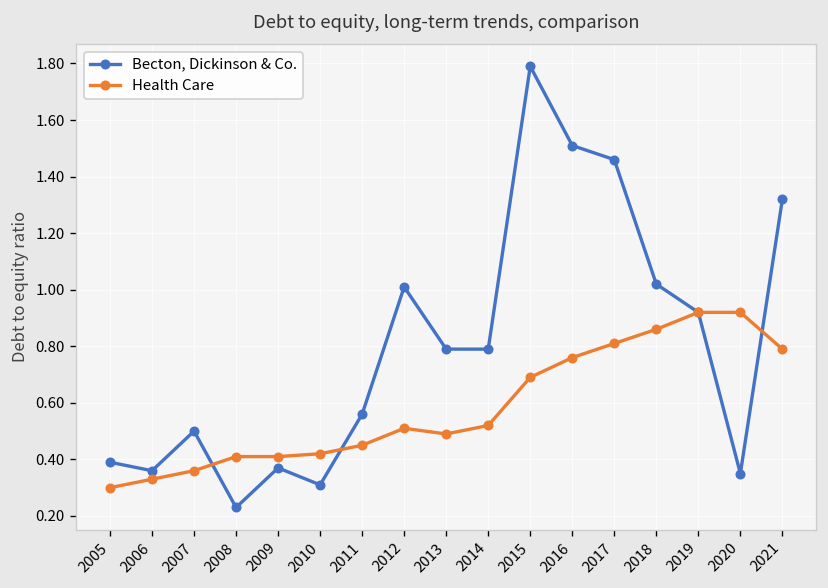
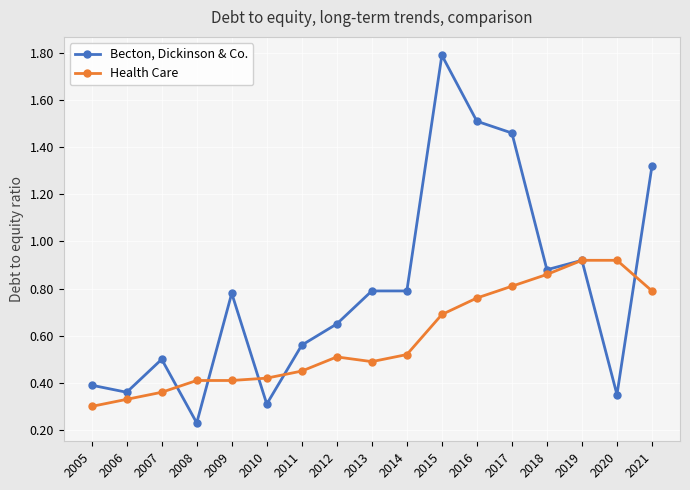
Becton, Dickinson & Co., 2009: 0.37 -> 0.78
Becton, Dickinson & Co., 2012: 1.01 -> 0.65
Becton, Dickinson & Co., 2018: 1.02 -> 0.88
